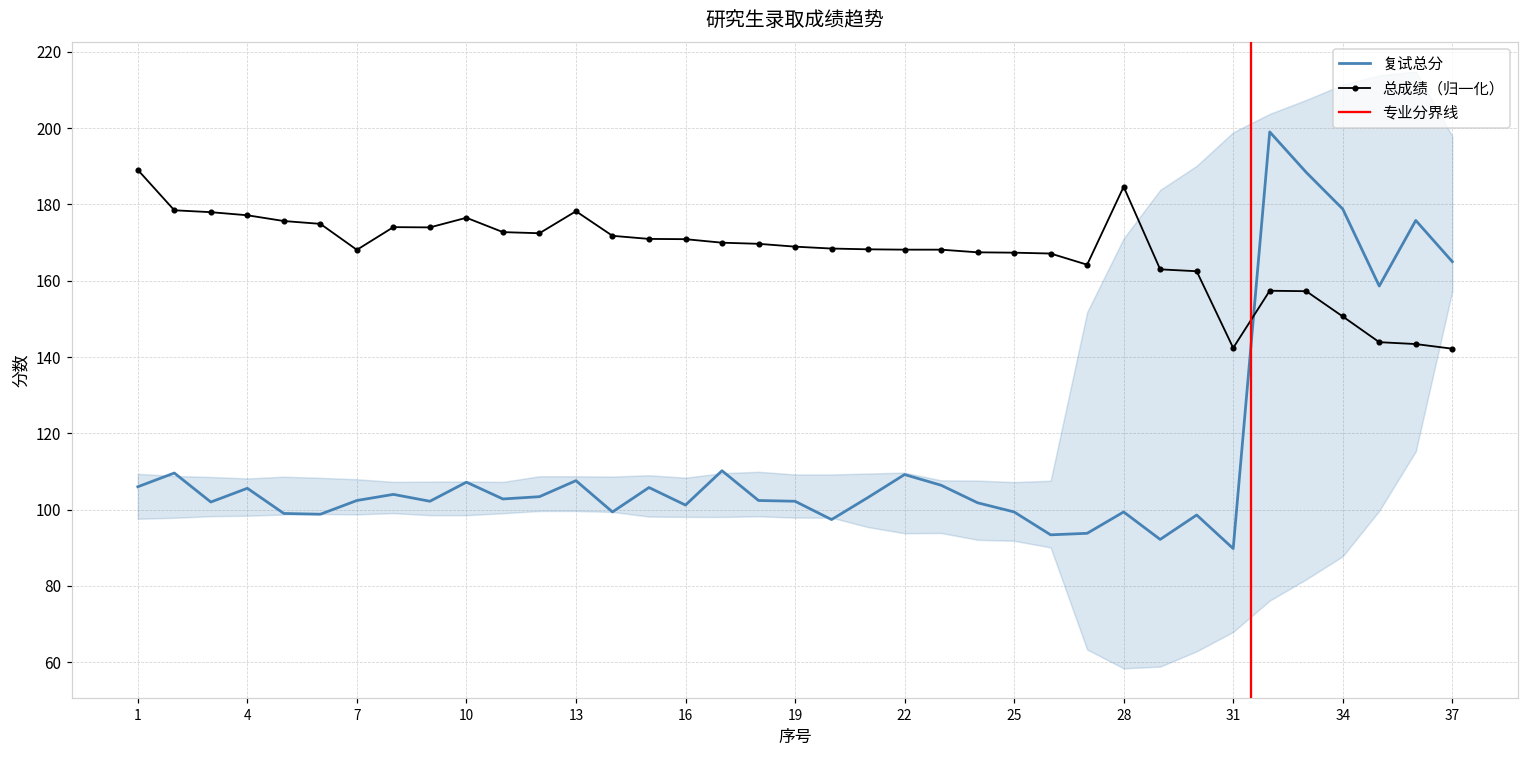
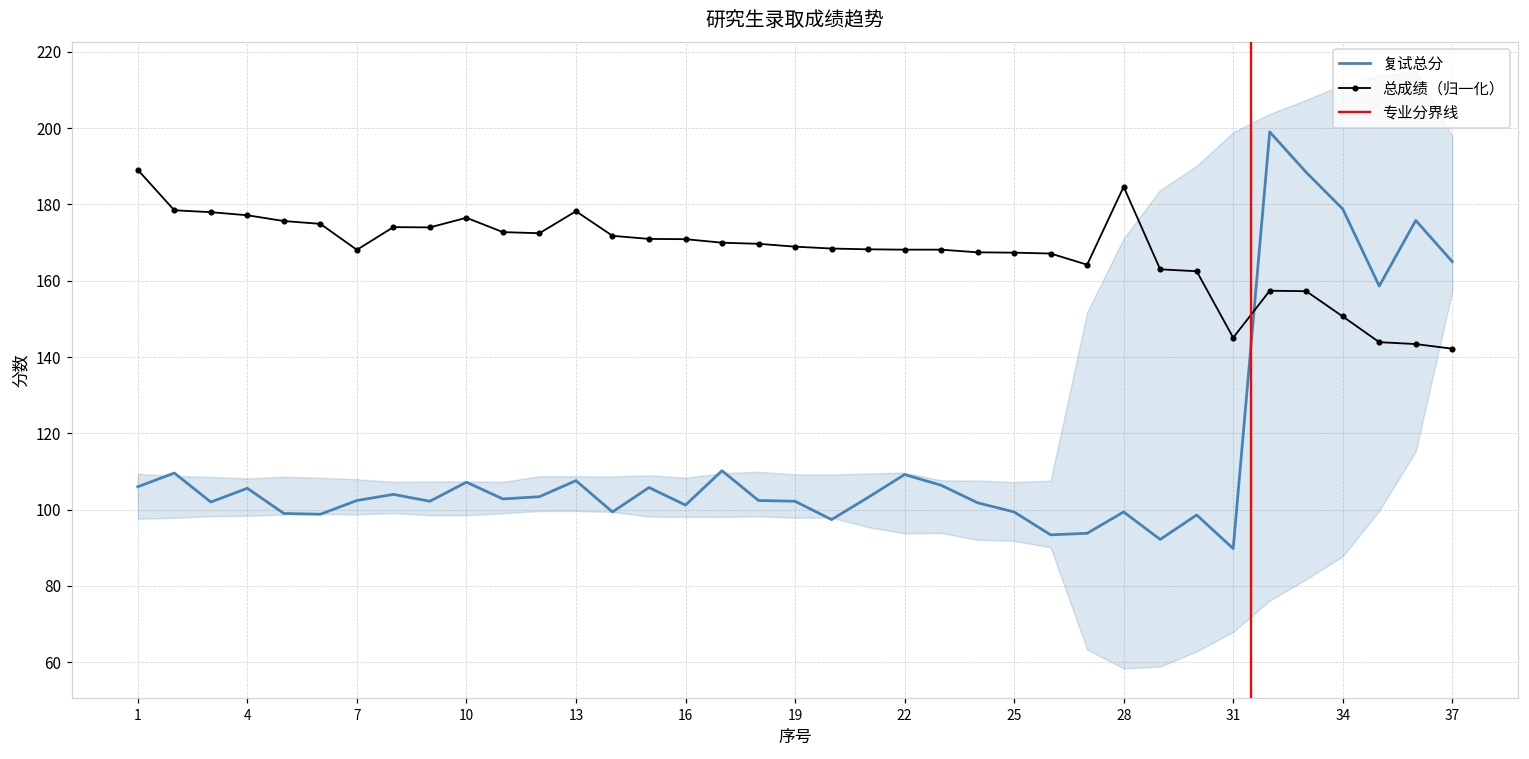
总成绩（归一化）, 31: 142 -> 145
